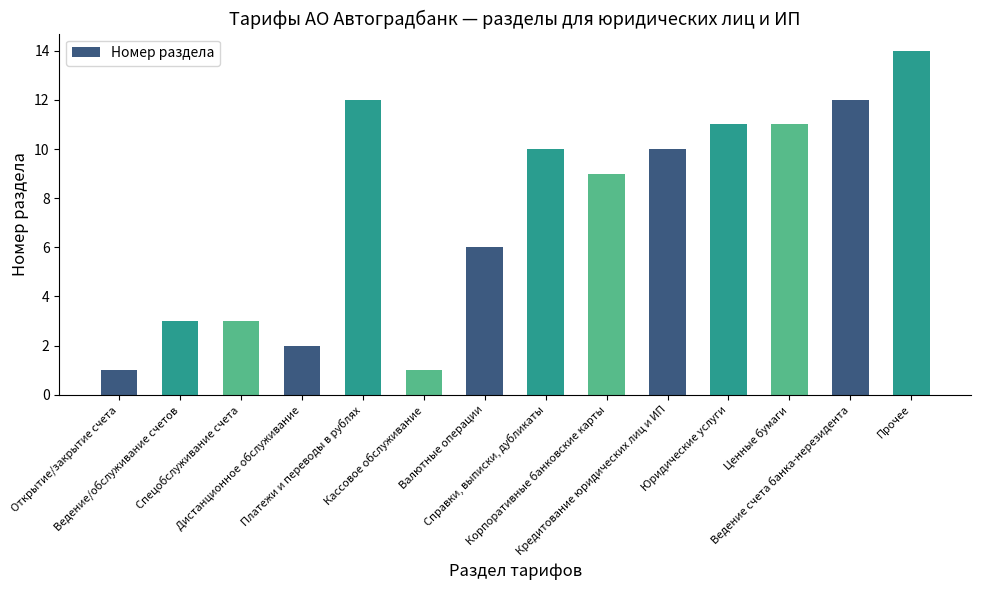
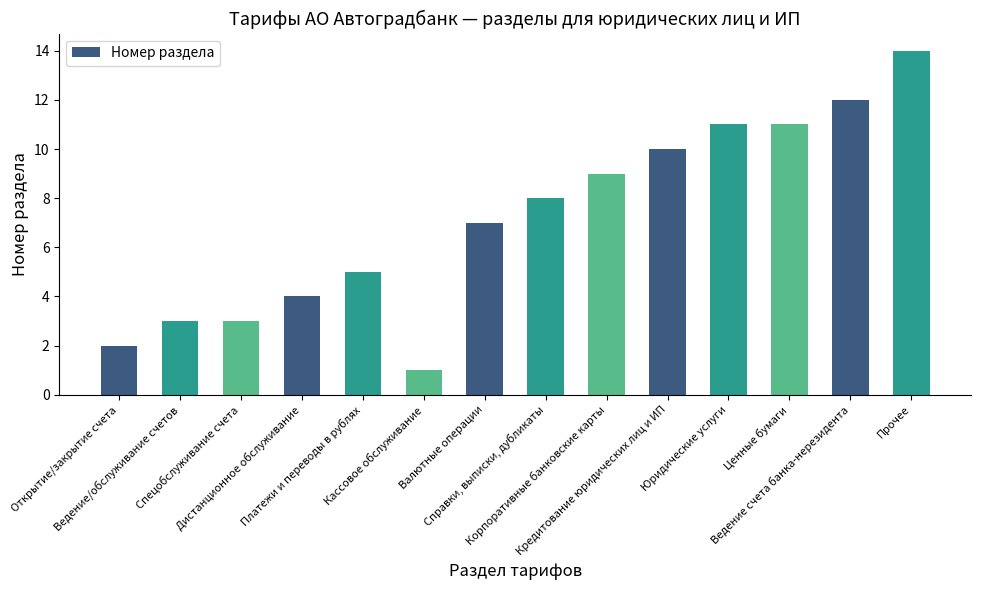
Открытие/закрытие счета: 1 -> 2
Дистанционное обслуживание: 2 -> 4
Платежи и переводы в рублях: 12 -> 5
Валютные операции: 6 -> 7
Справки, выписки, дубликаты: 10 -> 8
